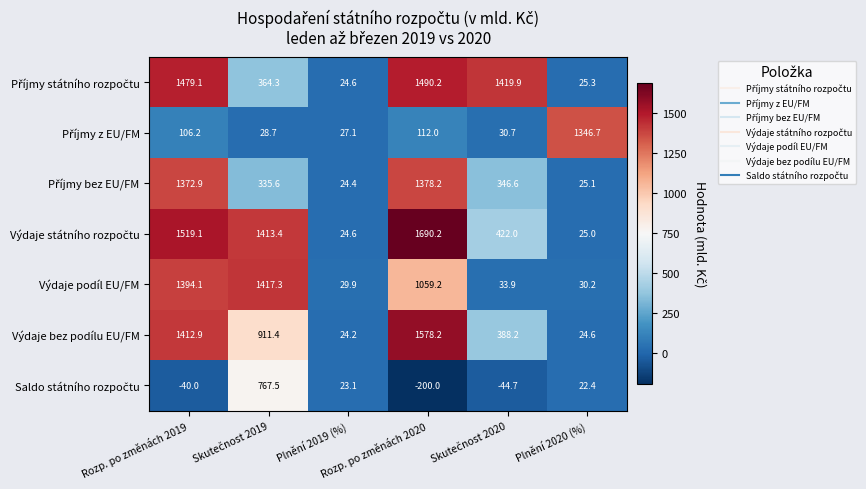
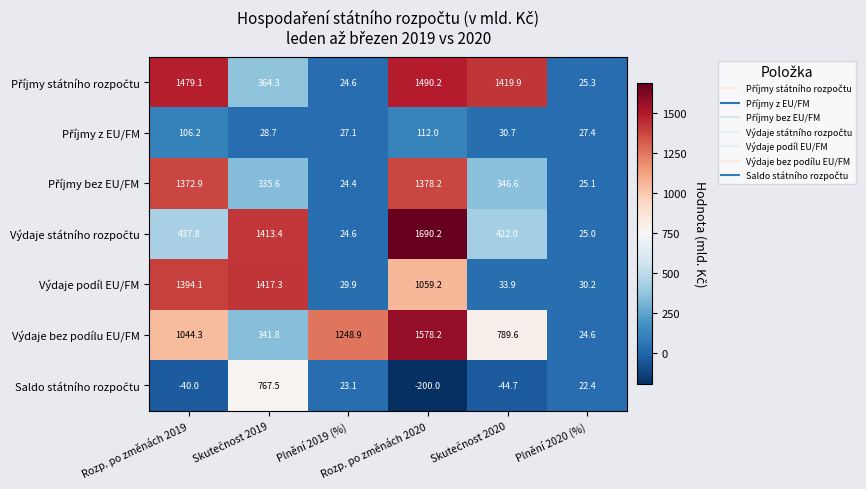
Příjmy z EU/FM, Plnění 2020 (%): 1346.7 -> 27.4
Výdaje státního rozpočtu, Rozp. po změnách 2019: 1519.1 -> 437.8
Výdaje bez podílu EU/FM, Rozp. po změnách 2019: 1412.9 -> 1044.3
Výdaje bez podílu EU/FM, Skutečnost 2019: 911.4 -> 341.8
Výdaje bez podílu EU/FM, Plnění 2019 (%): 24.2 -> 1248.9
Výdaje bez podílu EU/FM, Skutečnost 2020: 388.2 -> 789.6
